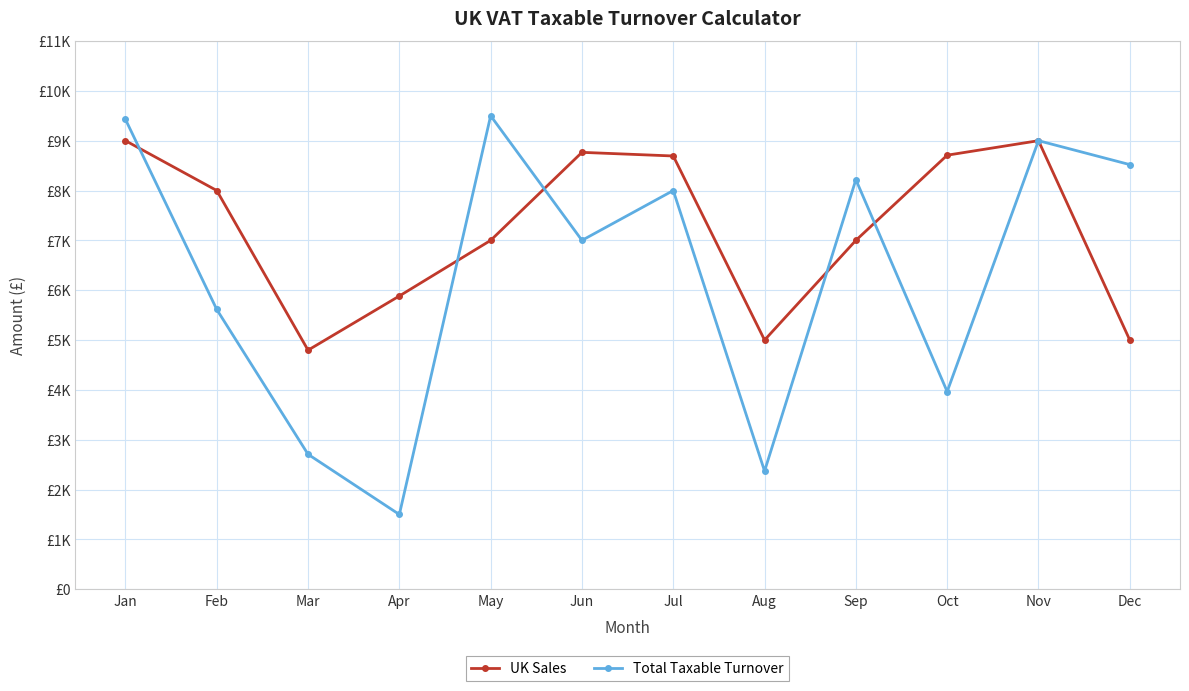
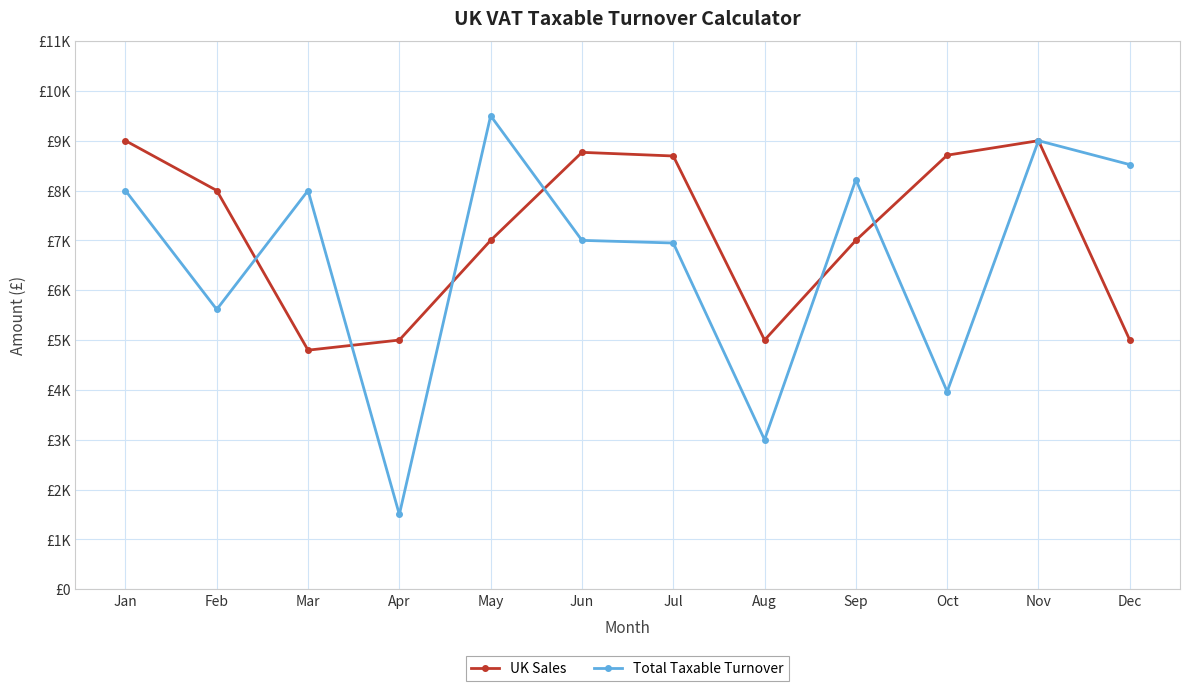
Total Taxable Turnover, Jan: £9400 -> £8000
Total Taxable Turnover, Mar: £2700 -> £8000
UK Sales, Apr: £5900 -> £5000
Total Taxable Turnover, Jul: £8000 -> £6900
Total Taxable Turnover, Aug: £2400 -> £3000
